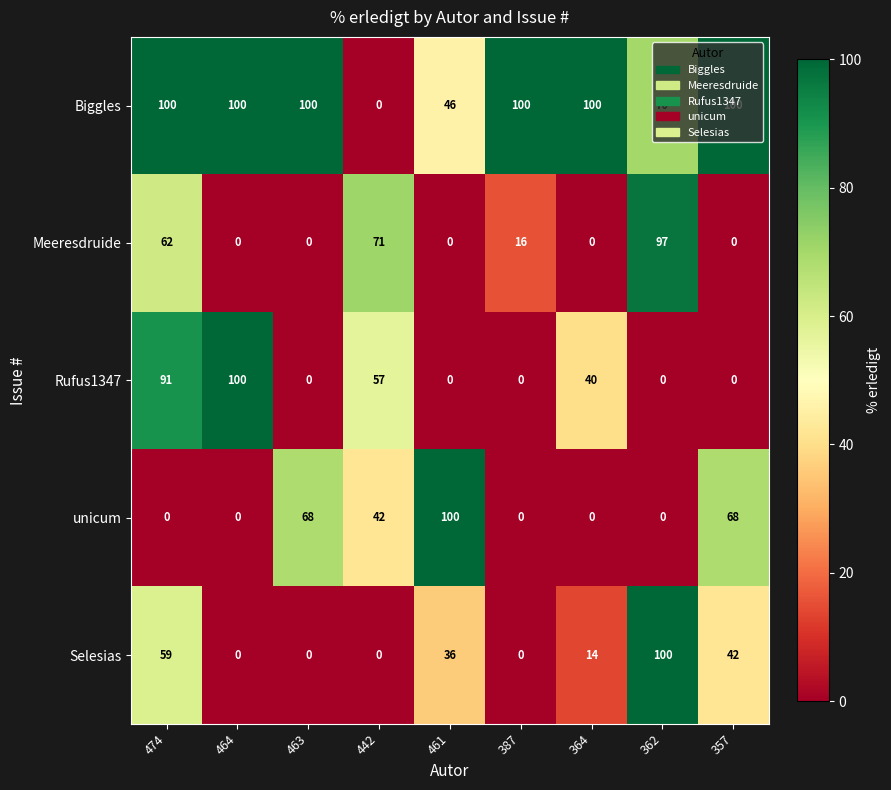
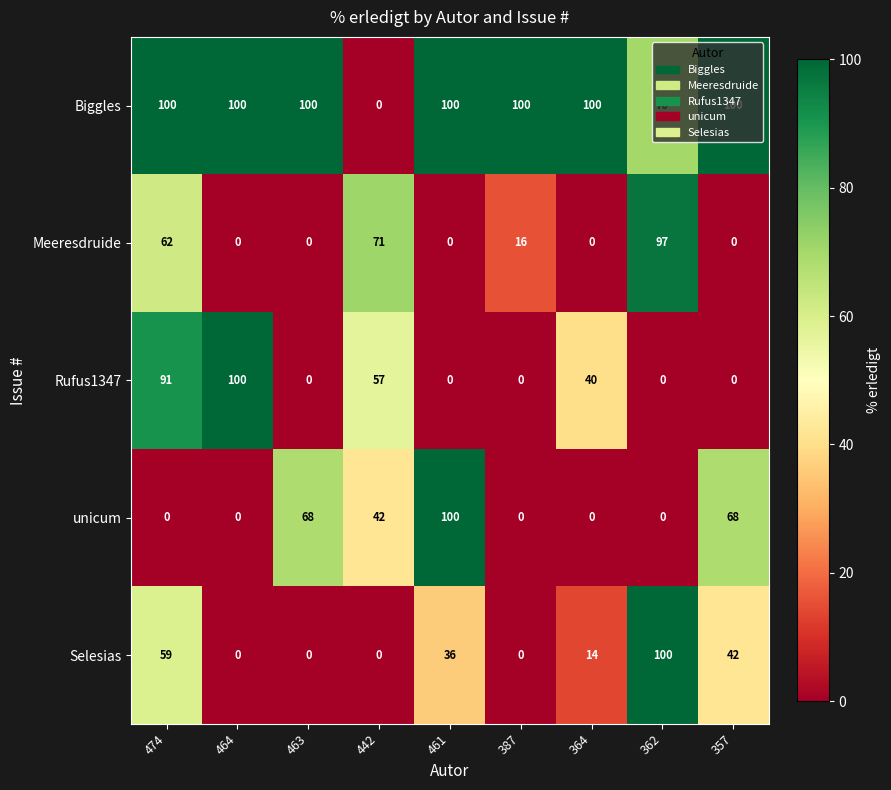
Biggles, 461: 46 -> 100
